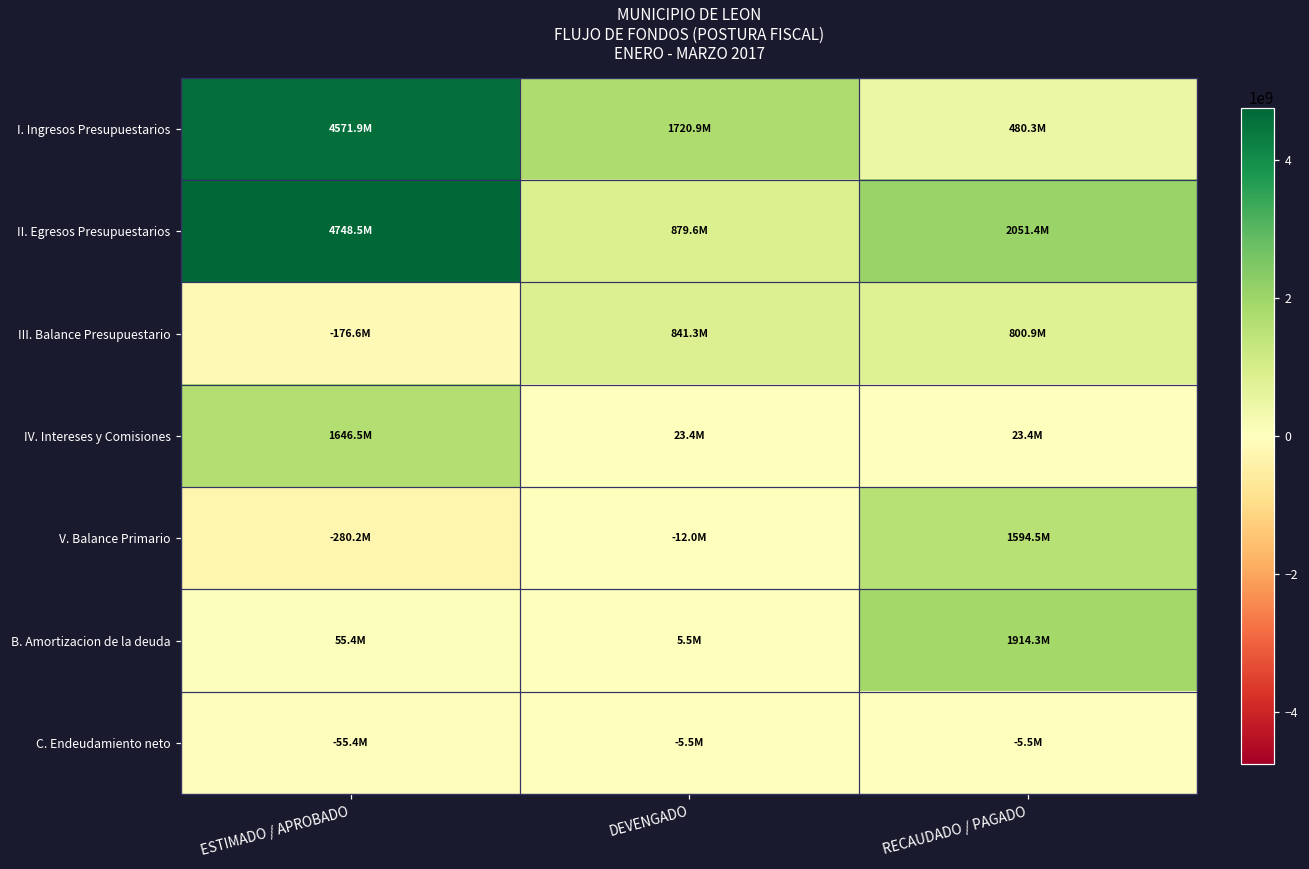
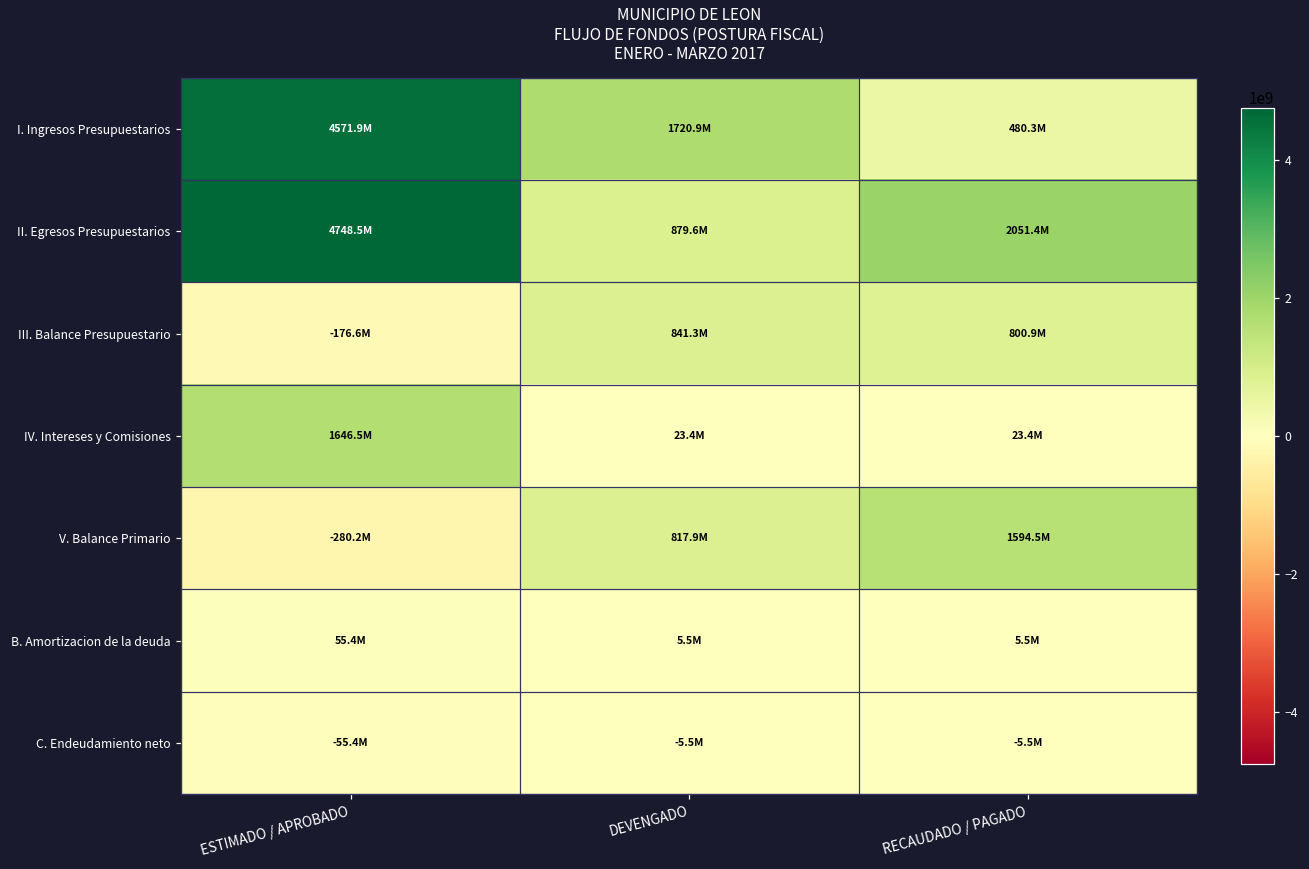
V. Balance Primario, DEVENGADO: -12.0M -> 817.9M
B. Amortizacion de la deuda, RECAUDADO / PAGADO: 1914.3M -> 5.5M
